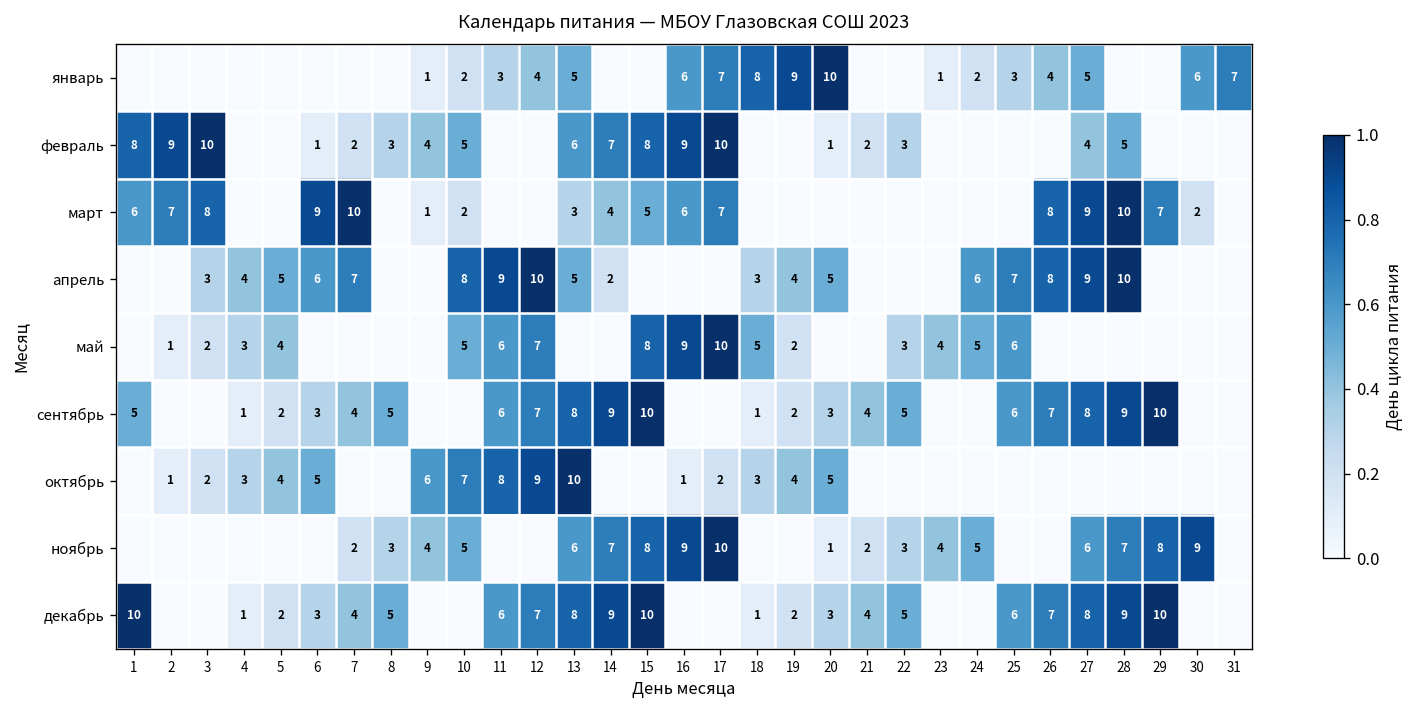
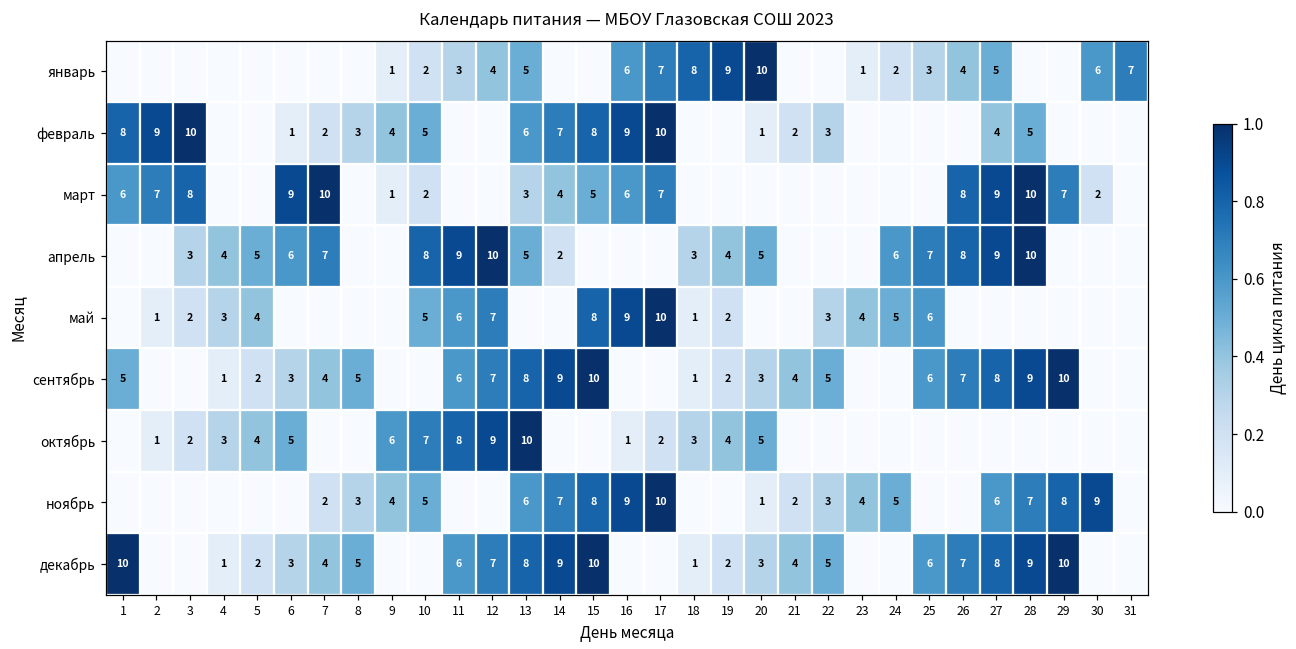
май, 18: 5 -> 1
